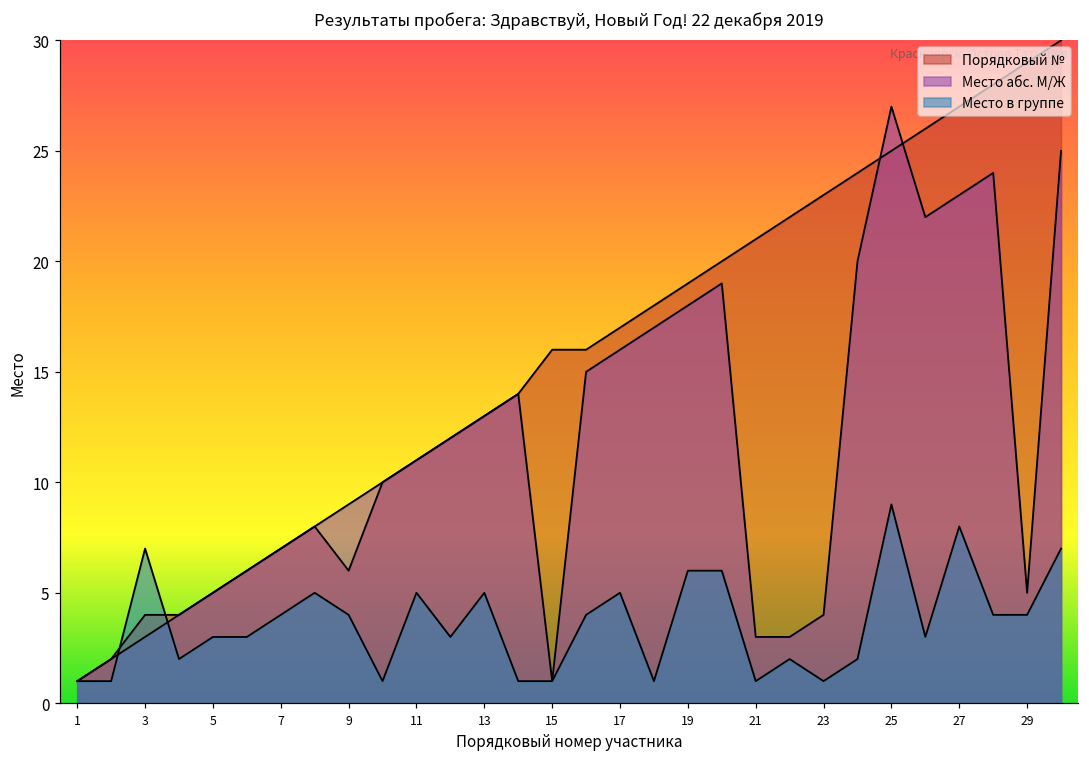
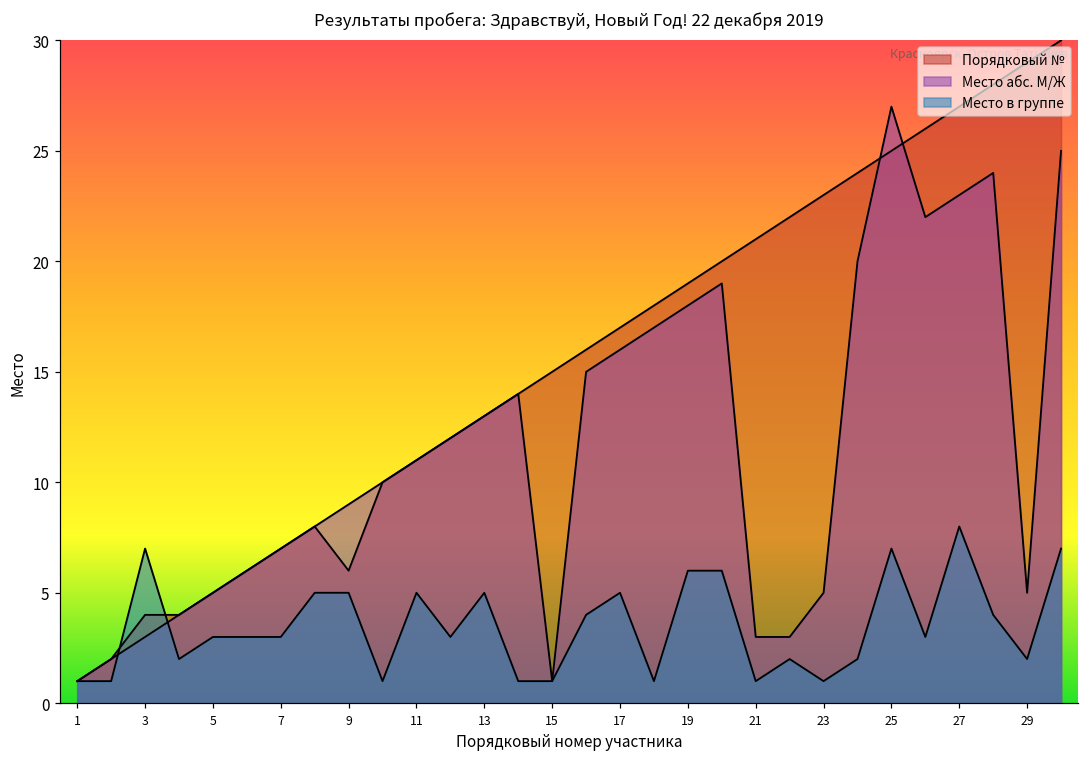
Место в группе, 7: 4 -> 3
Место в группе, 9: 4 -> 5
Порядковый №, 15: 16 -> 15
Место абс. М/Ж, 23: 4 -> 5
Место в группе, 25: 9 -> 7
Место в группе, 29: 4 -> 2
